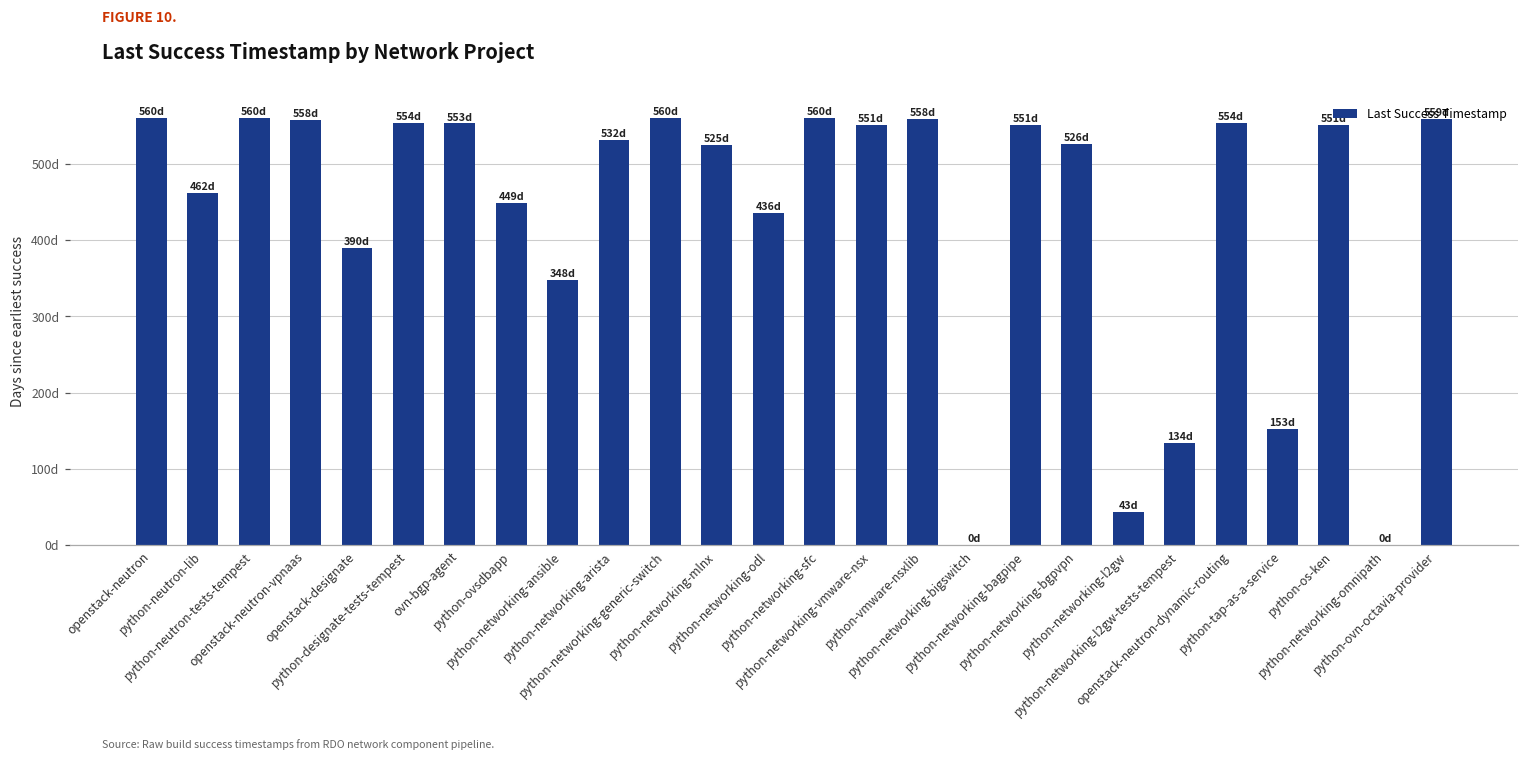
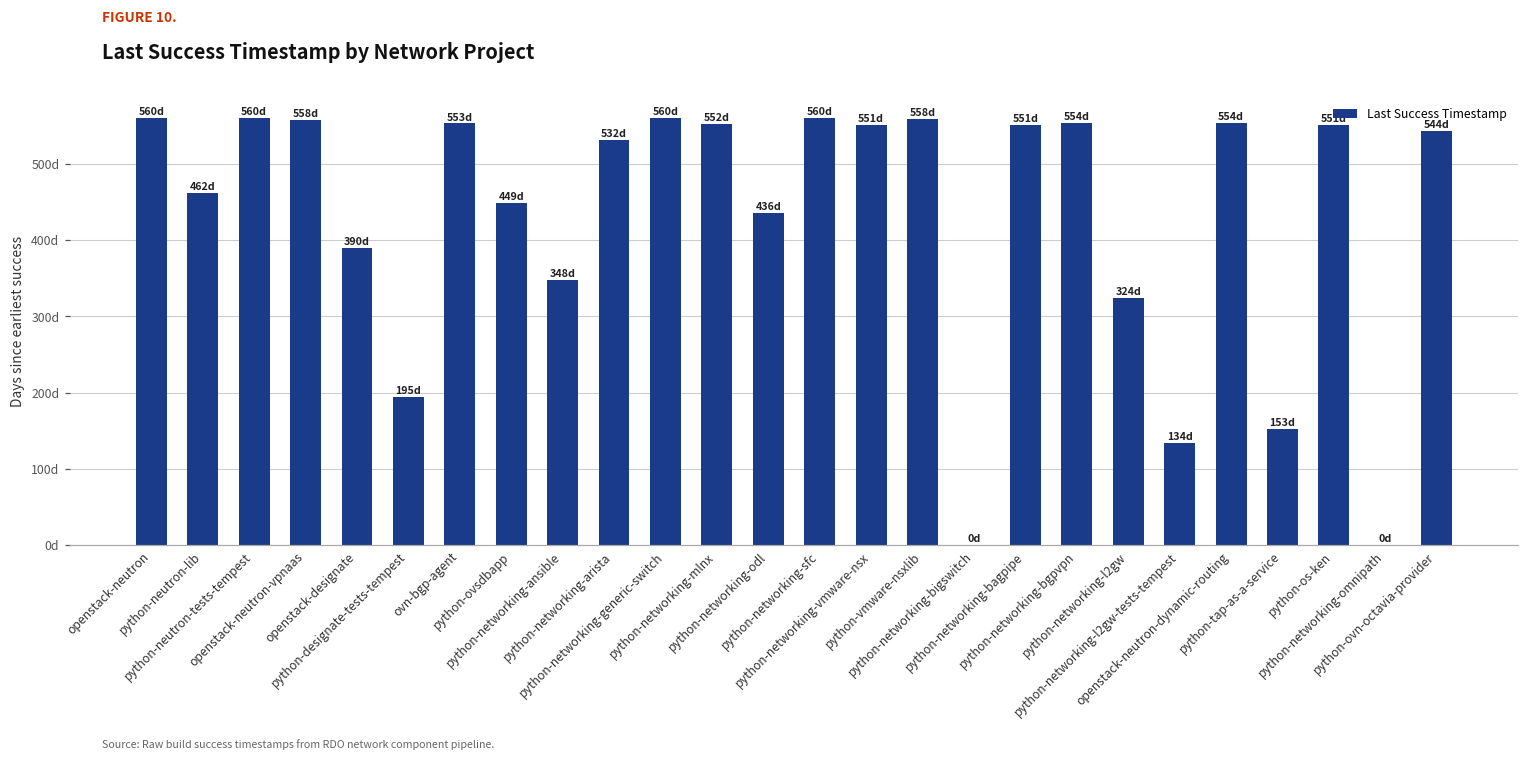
python-designate-tests-tempest: 554d -> 195d
python-networking-mlnx: 525d -> 552d
python-networking-bgpvpn: 526d -> 554d
python-networking-l2gw: 43d -> 324d
python-ovn-octavia-provider: 559d -> 544d
